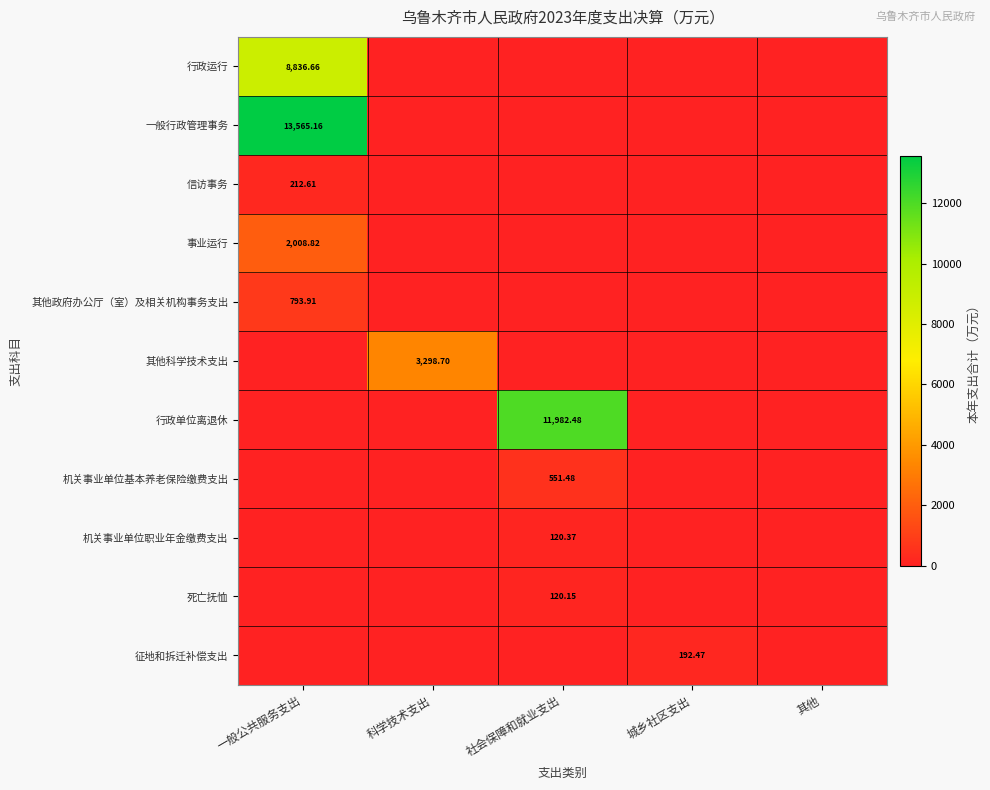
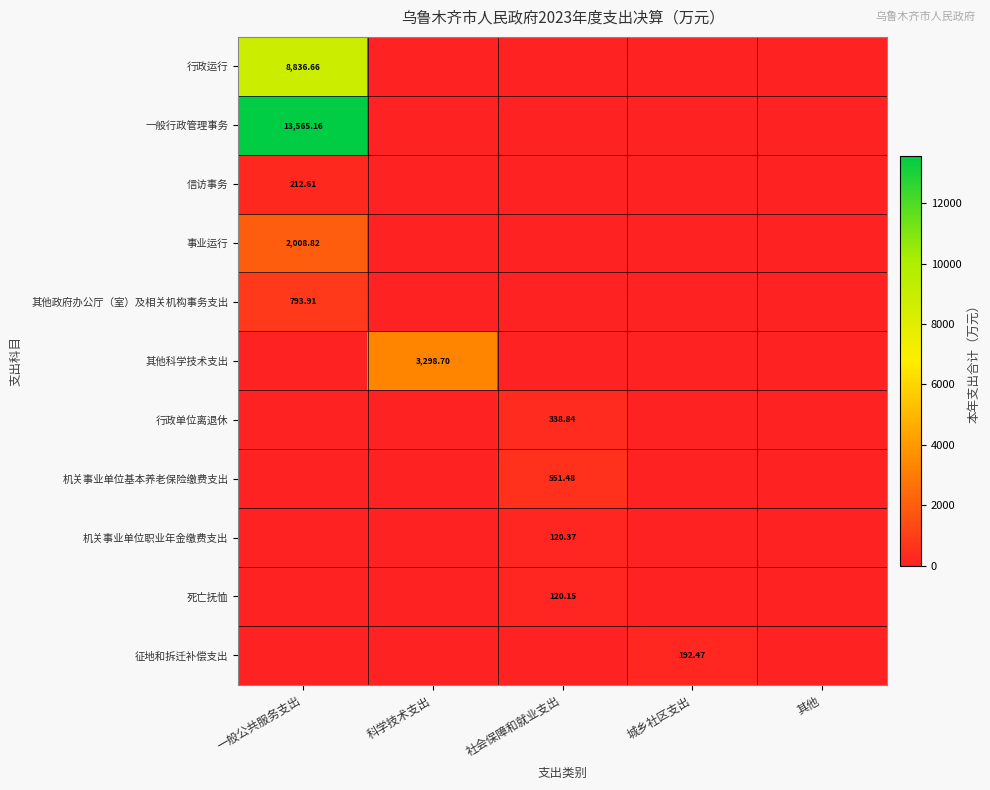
行政单位离退休, 社会保障和就业支出: 11,982.48 -> 338.84
